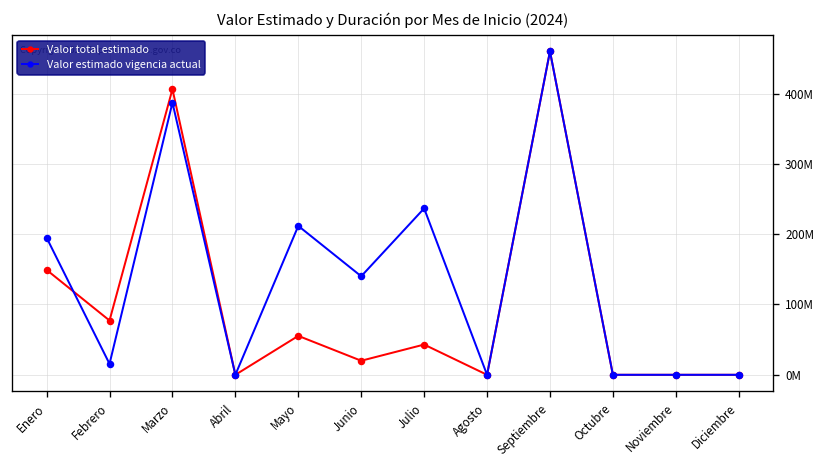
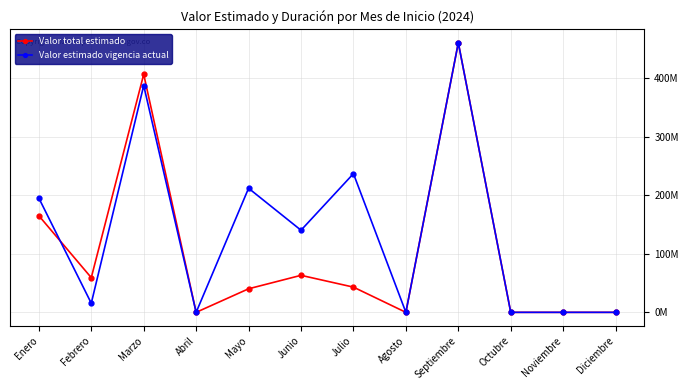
Valor total estimado, Enero: 150000000 -> 160000000
Valor total estimado, Febrero: 80000000 -> 60000000
Valor total estimado, Mayo: 60000000 -> 40000000
Valor total estimado, Junio: 20000000 -> 60000000
